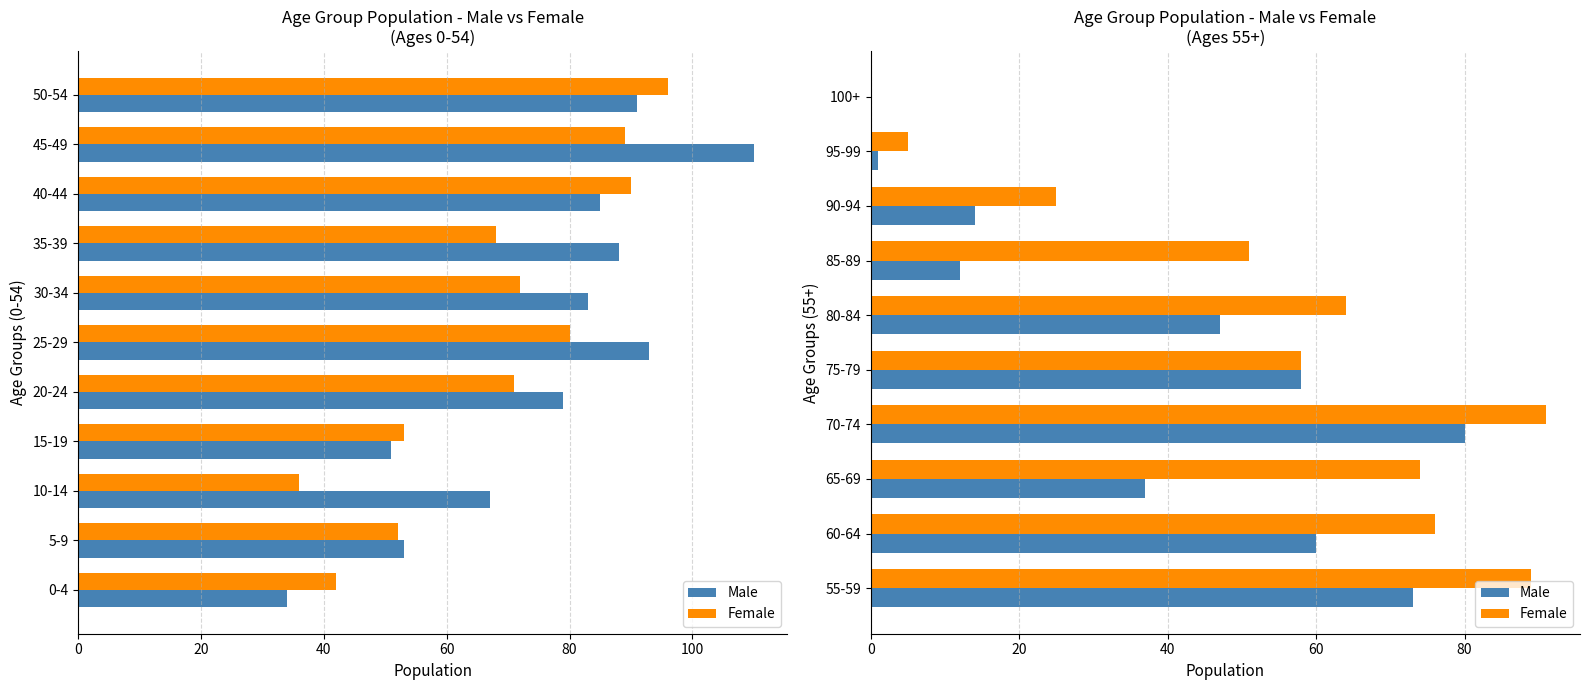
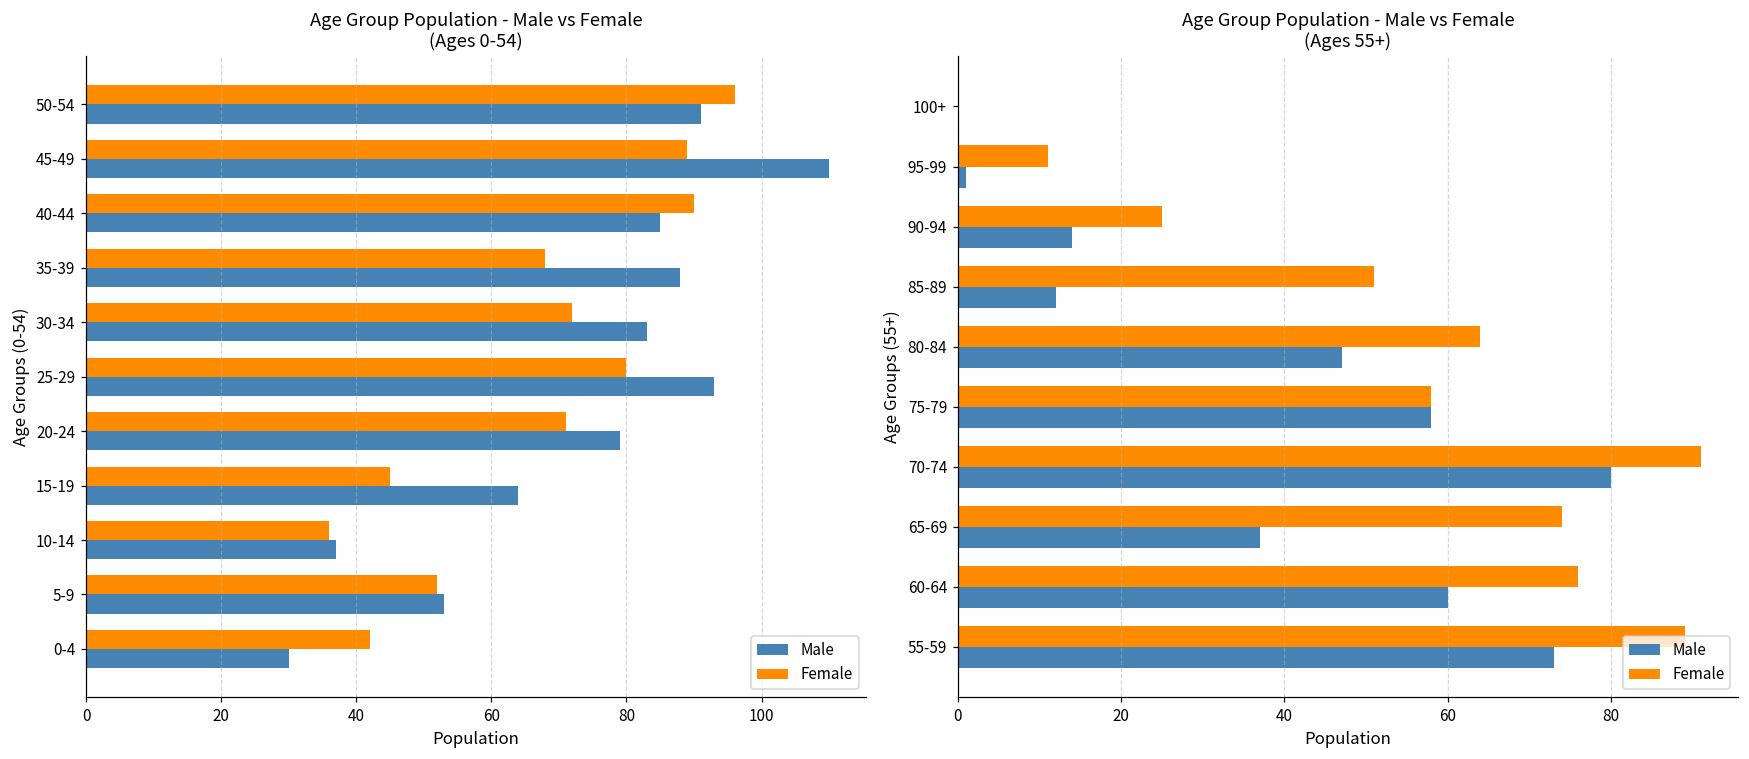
Age Group Population - Male vs Female (Ages 0-54), Female, 15-19: 53 -> 45
Age Group Population - Male vs Female (Ages 0-54), Male, 15-19: 51 -> 64
Age Group Population - Male vs Female (Ages 0-54), Male, 10-14: 67 -> 37
Age Group Population - Male vs Female (Ages 0-54), Male, 0-4: 34 -> 30
Age Group Population - Male vs Female (Ages 55+), Female, 95-99: 5 -> 11
